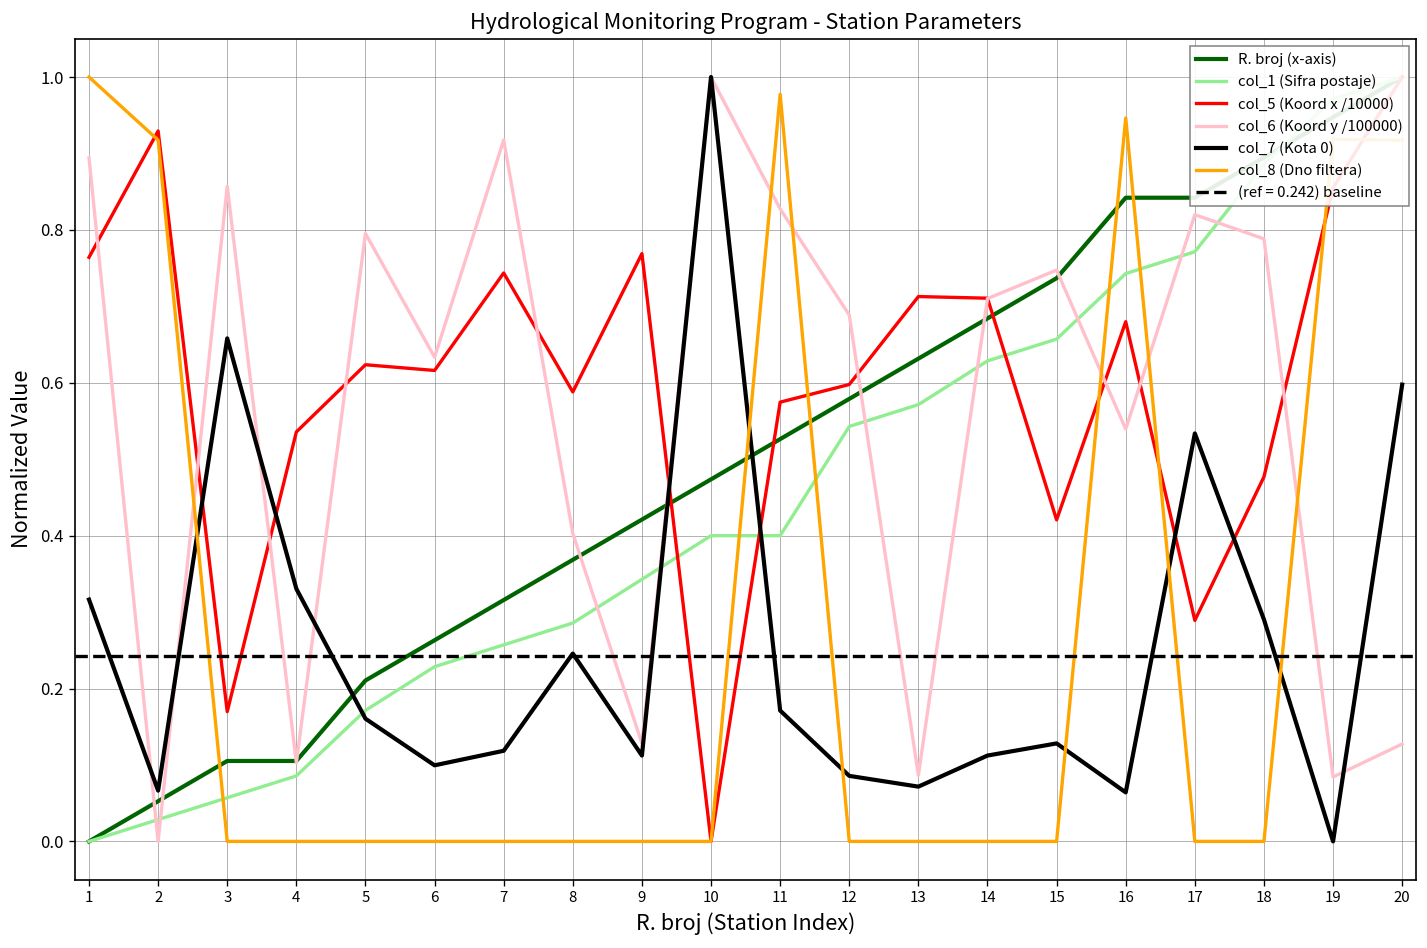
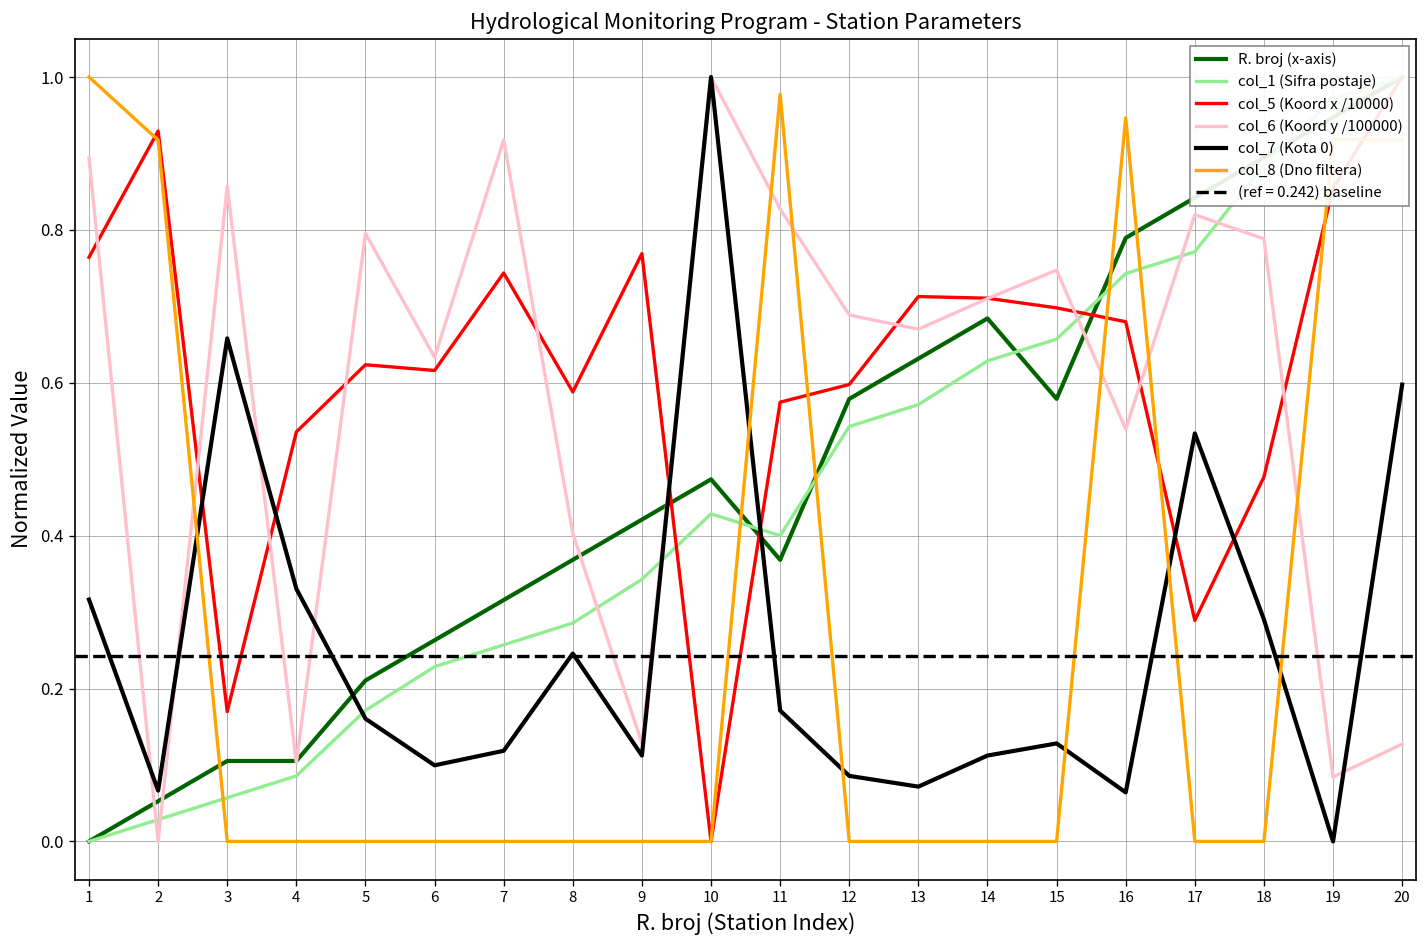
col_1 (Sifra postaje), 10: 0.40 -> 0.43
R. broj (x-axis), 11: 0.53 -> 0.37
col_6 (Koord y /100000), 13: 0.09 -> 0.67
R. broj (x-axis), 15: 0.74 -> 0.58
col_5 (Koord x /10000), 15: 0.42 -> 0.70
R. broj (x-axis), 16: 0.84 -> 0.79
